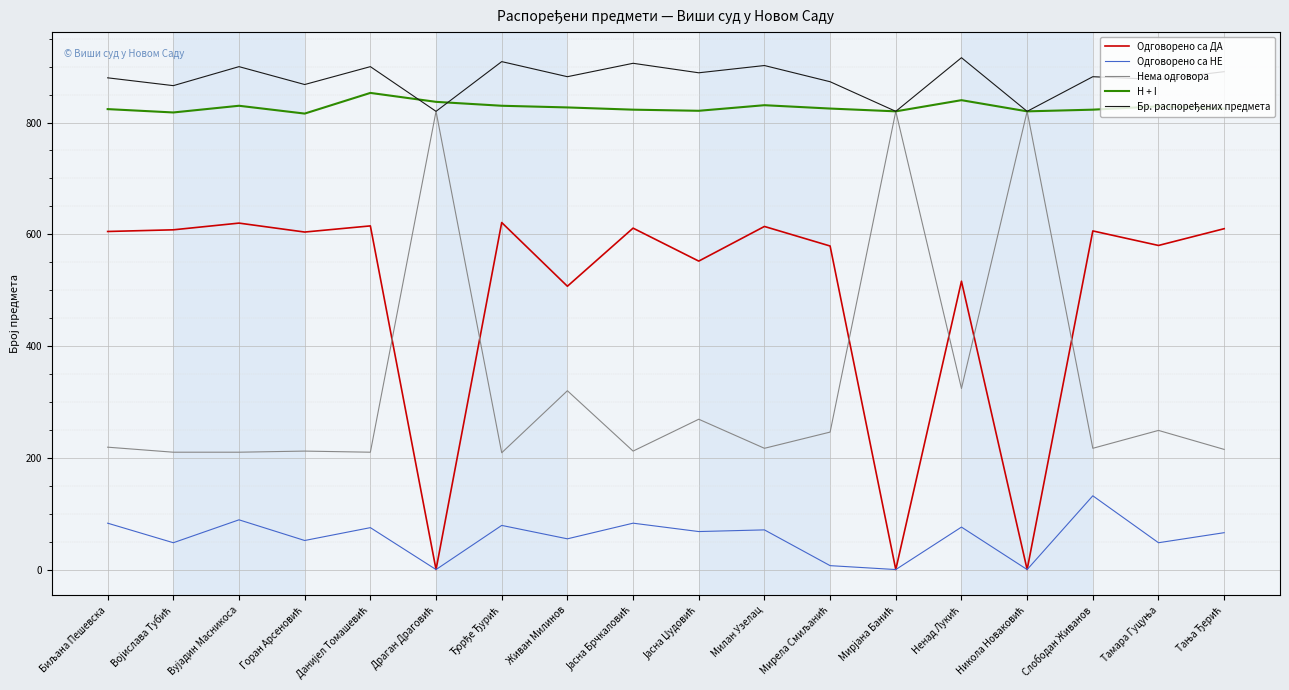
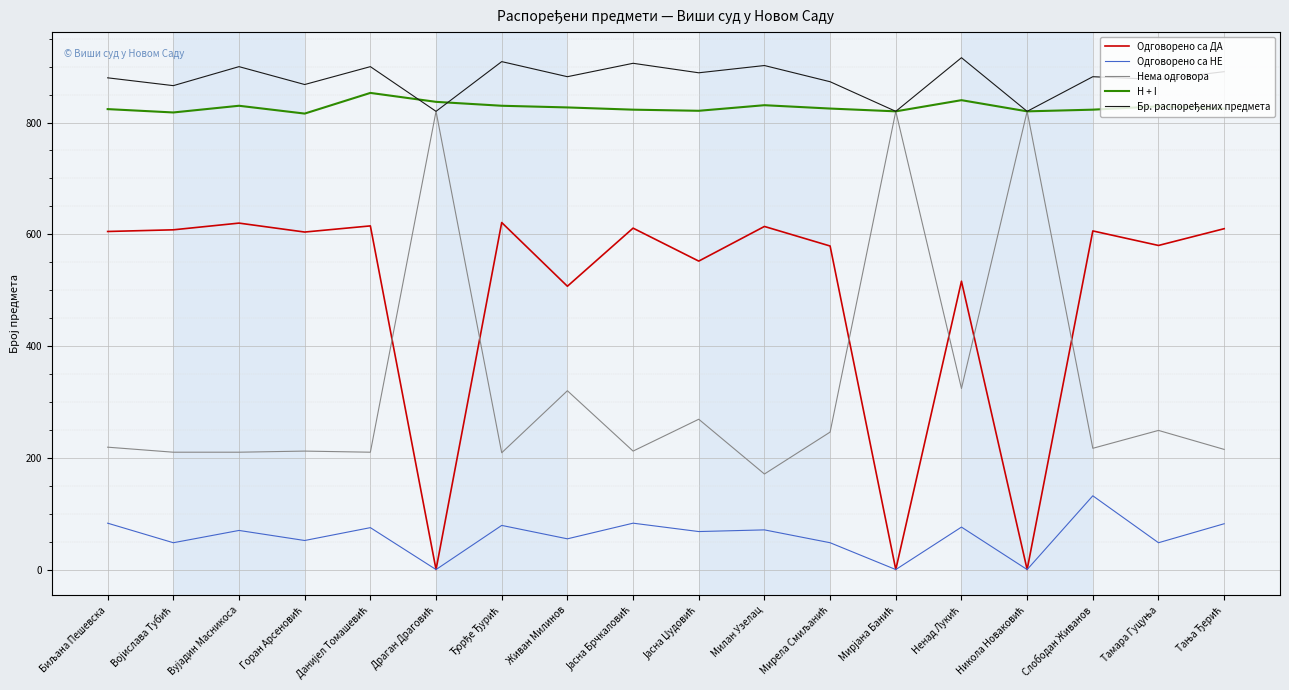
Одговорено са НЕ, Вујадин Масникоса: 90 -> 70
Нема одговора, Милан Узелац: 220 -> 170
Одговорено са НЕ, Мирела Смиљанић: 10 -> 50
Одговорено са НЕ, Тања Ђерић: 70 -> 80
